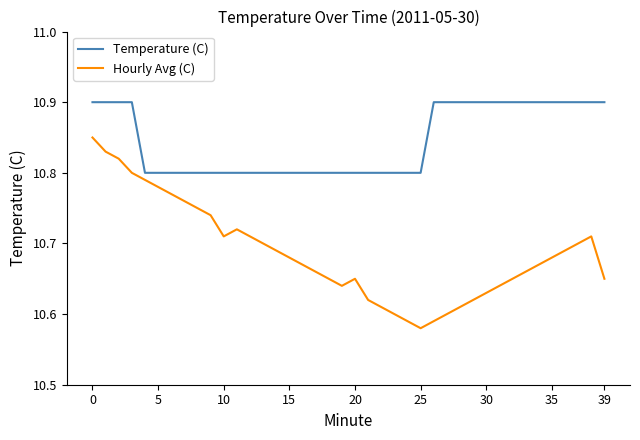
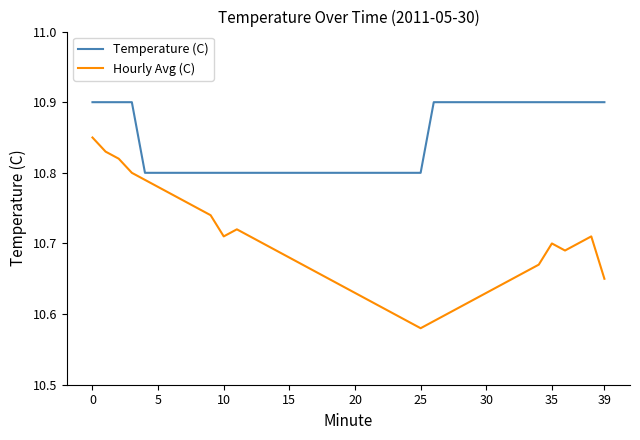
Hourly Avg (C), 20: 10.65 -> 10.63
Hourly Avg (C), 35: 10.68 -> 10.70
